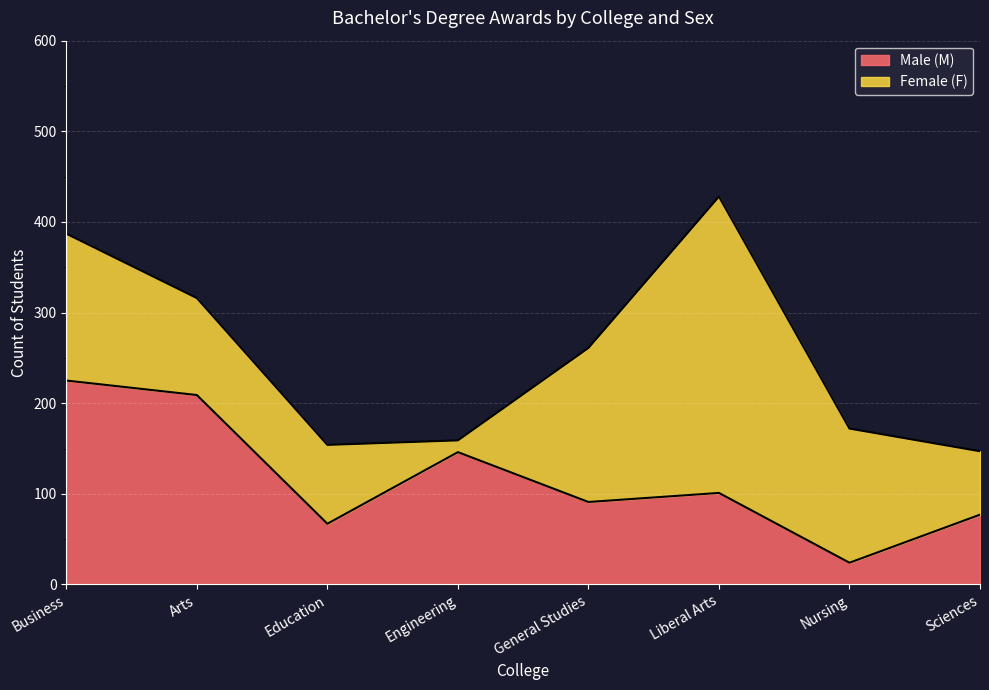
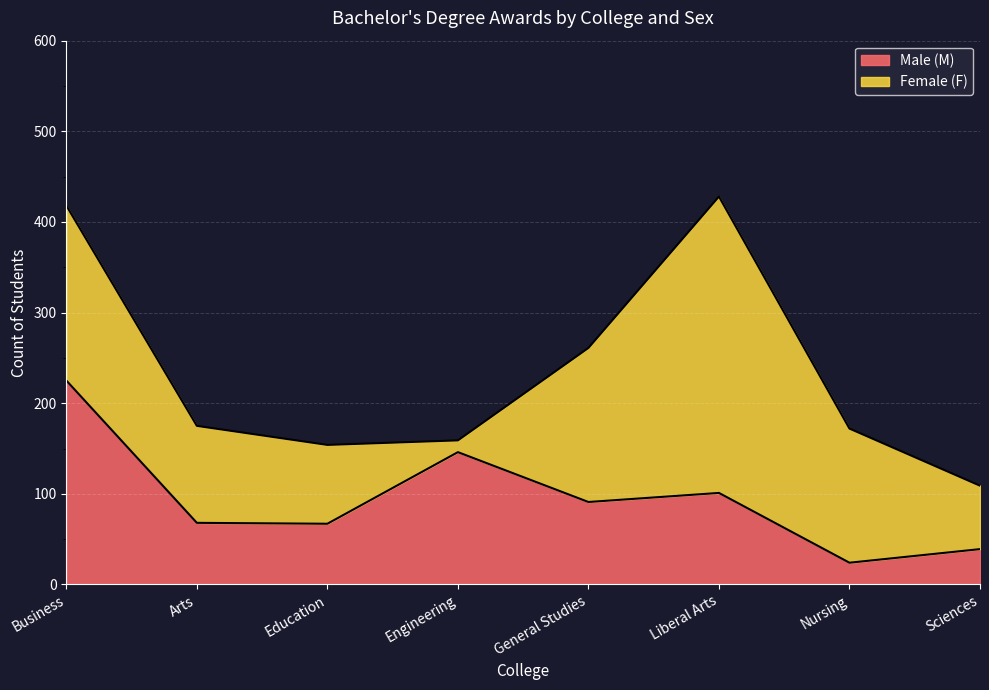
Female (F), Business: 160 -> 190
Male (M), Arts: 210 -> 70
Male (M), Sciences: 80 -> 40
